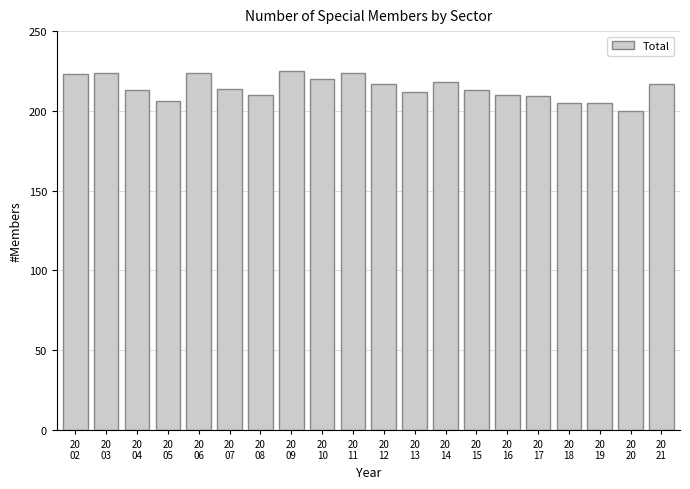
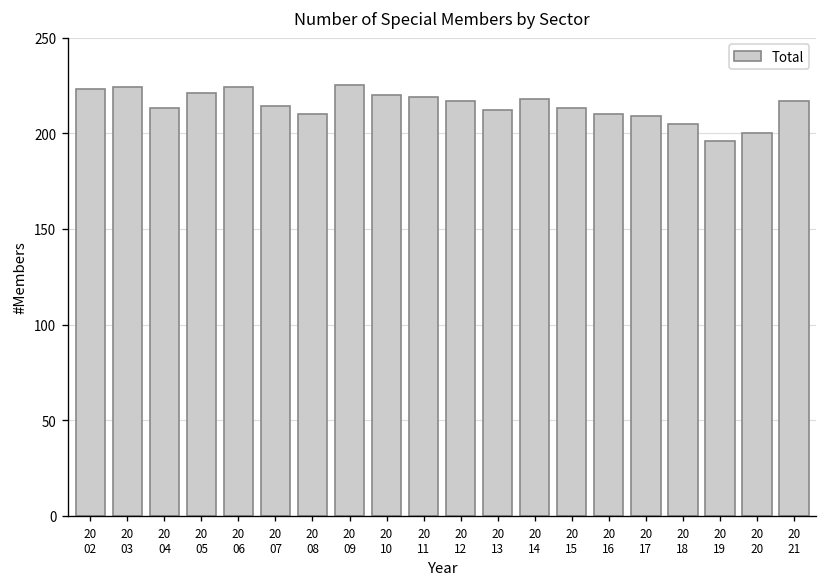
20 05: 206 -> 221
20 11: 224 -> 219
20 19: 205 -> 196
